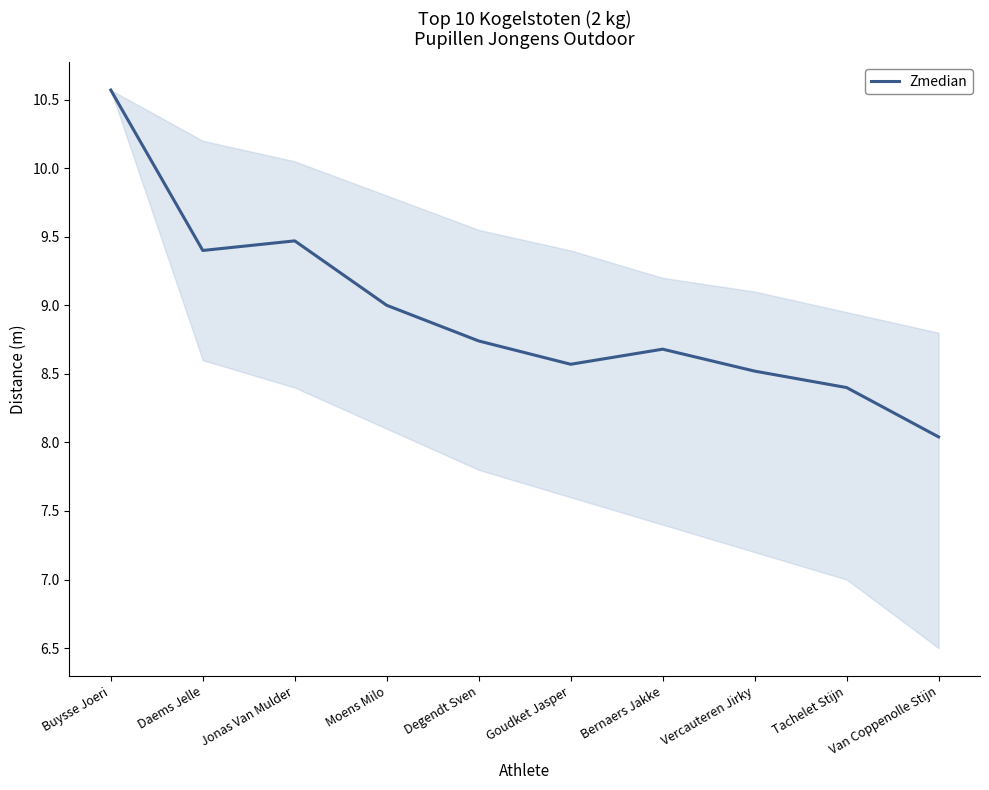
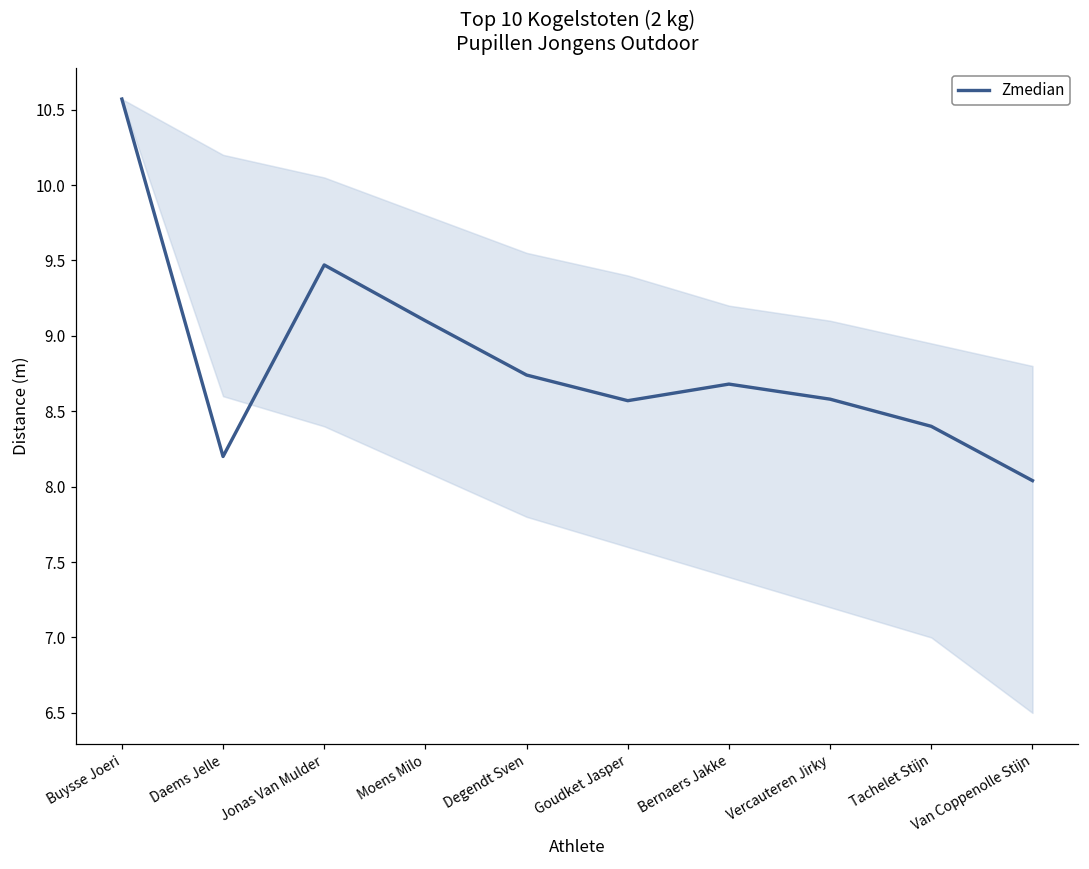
Zmedian, Daems Jelle: 9.4 -> 8.2
Zmedian, Moens Milo: 9.0 -> 9.1
Zmedian, Vercauteren Jirky: 8.52 -> 8.58
